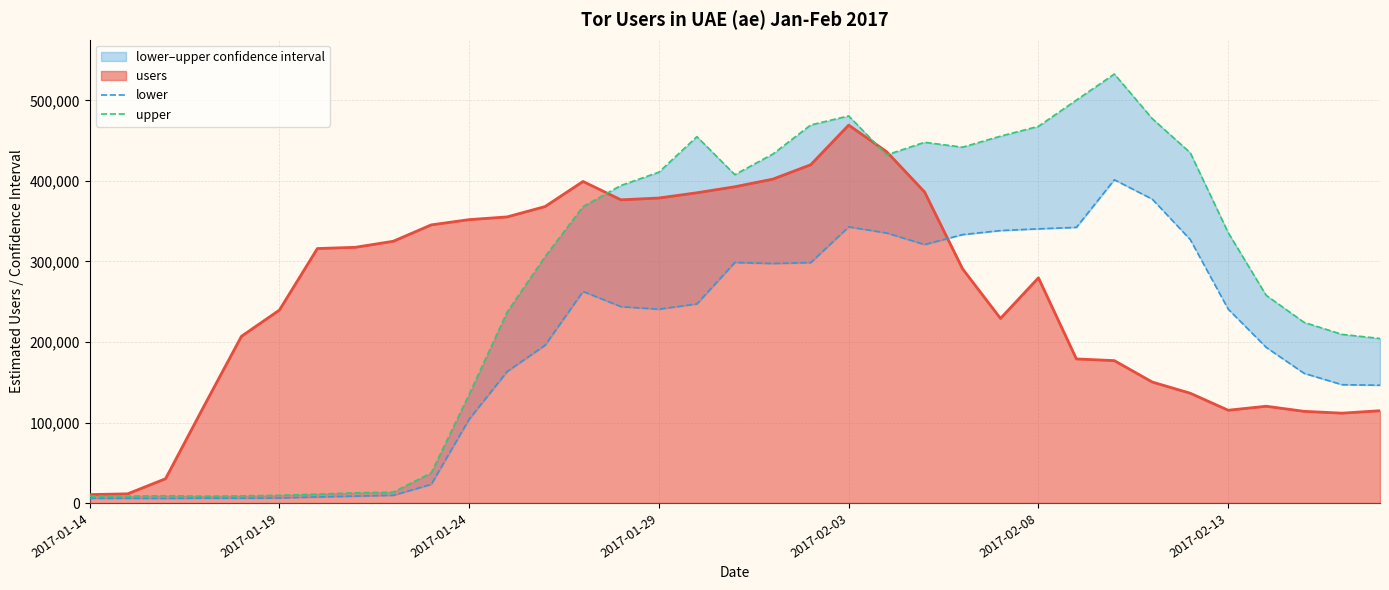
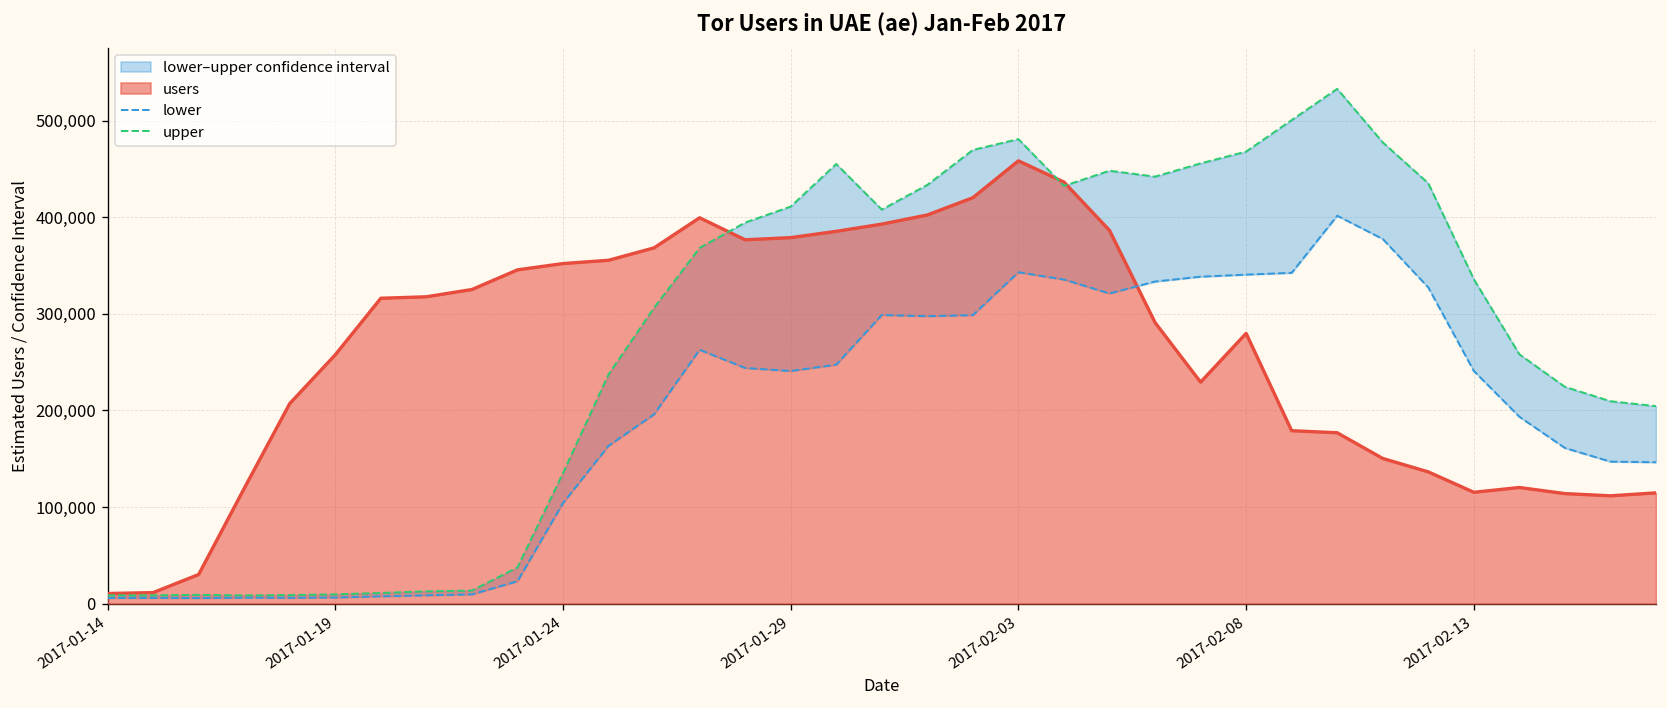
users, 2017-01-19: 240,000 -> 260,000
users, 2017-02-03: 470,000 -> 460,000
